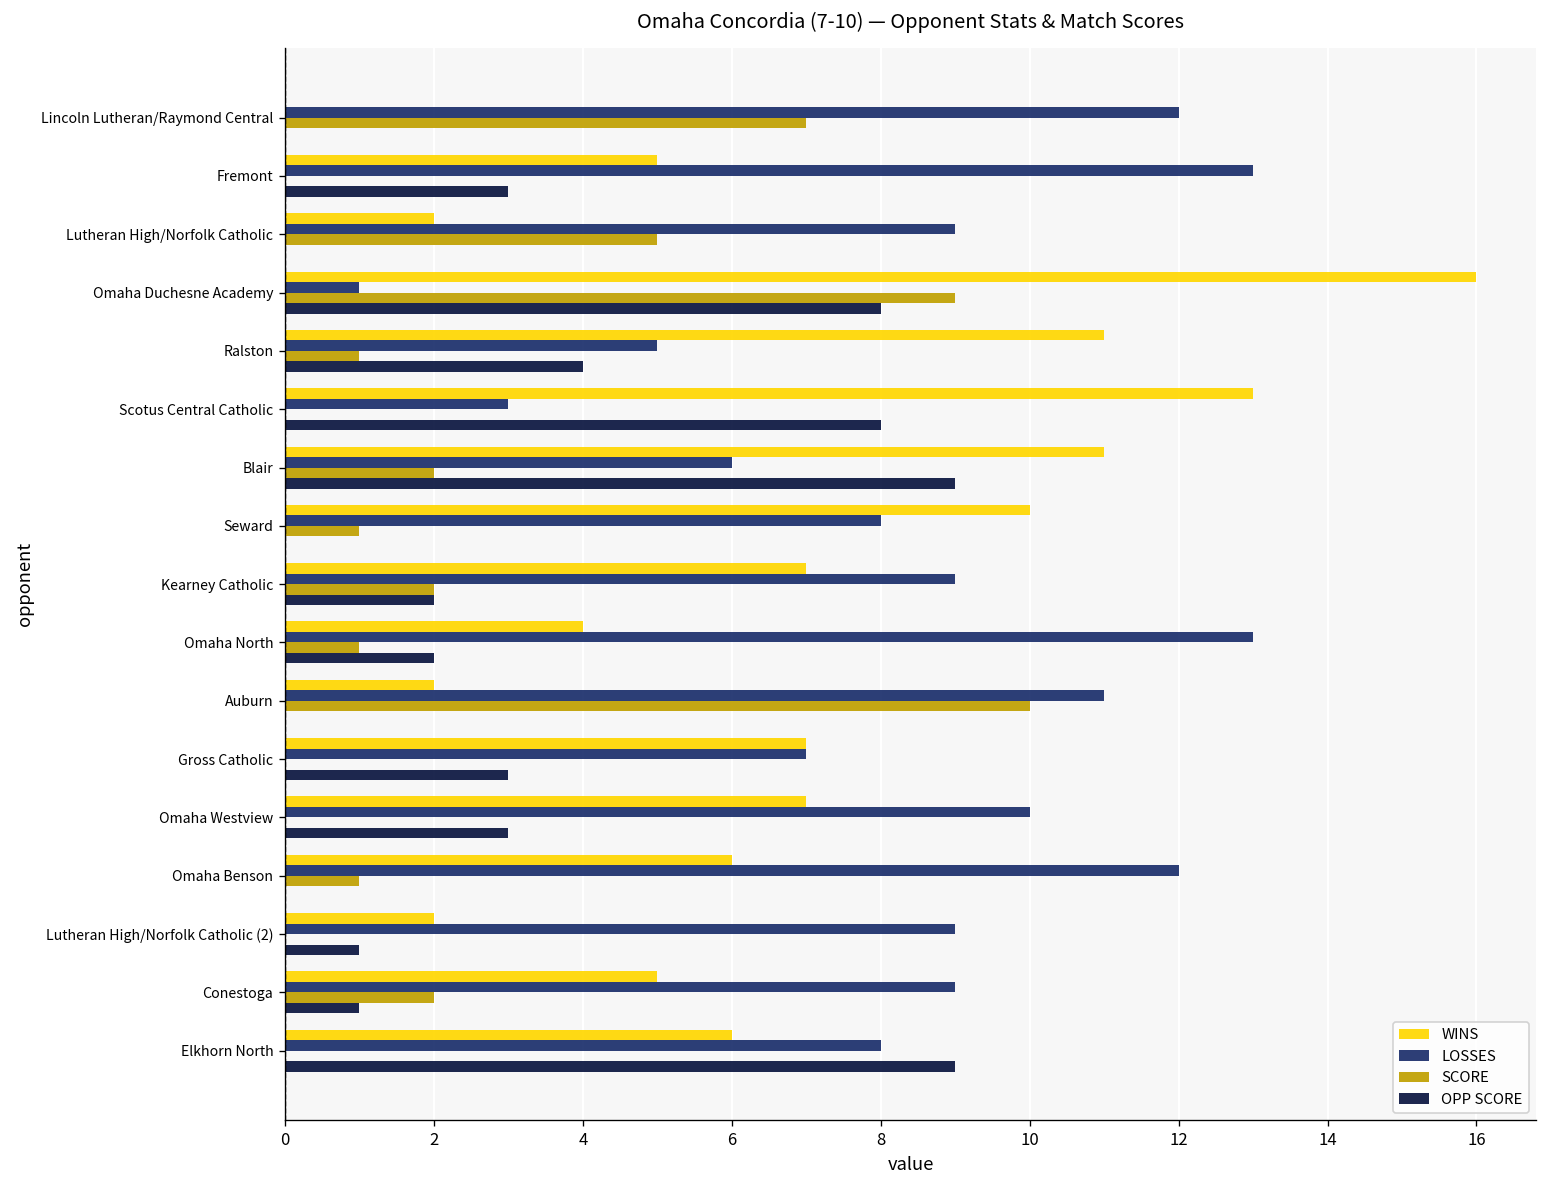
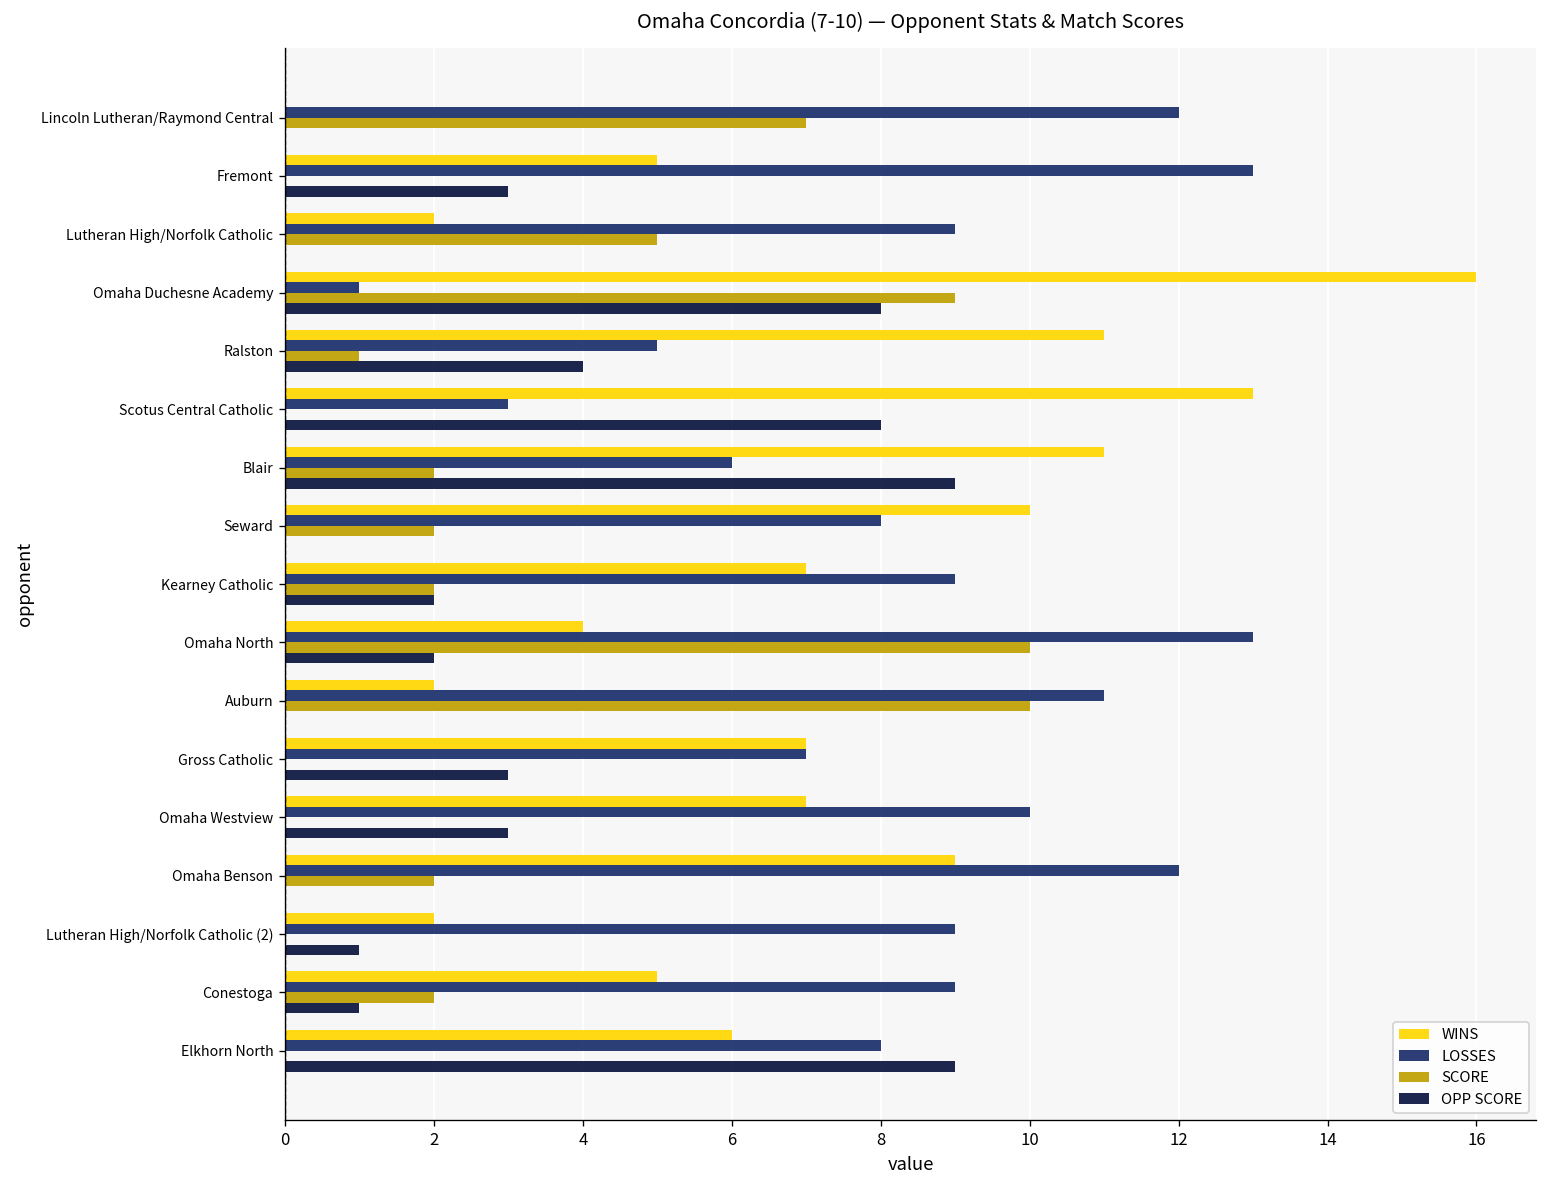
SCORE, Seward: 1 -> 2
SCORE, Omaha North: 1 -> 10
WINS, Omaha Benson: 6 -> 9
SCORE, Omaha Benson: 1 -> 2
